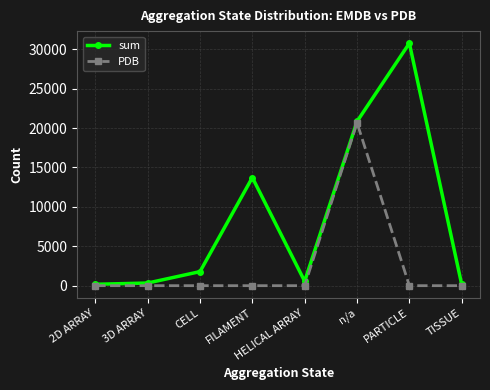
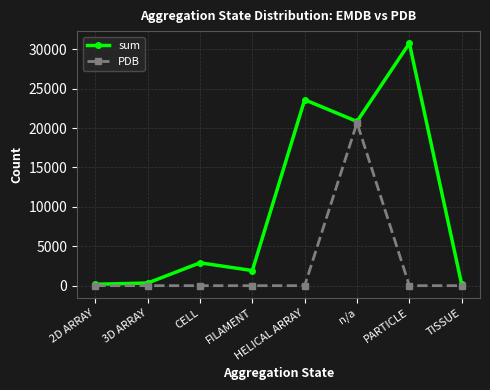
sum, CELL: 2000 -> 3000
sum, FILAMENT: 14000 -> 2000
sum, HELICAL ARRAY: 1000 -> 24000
